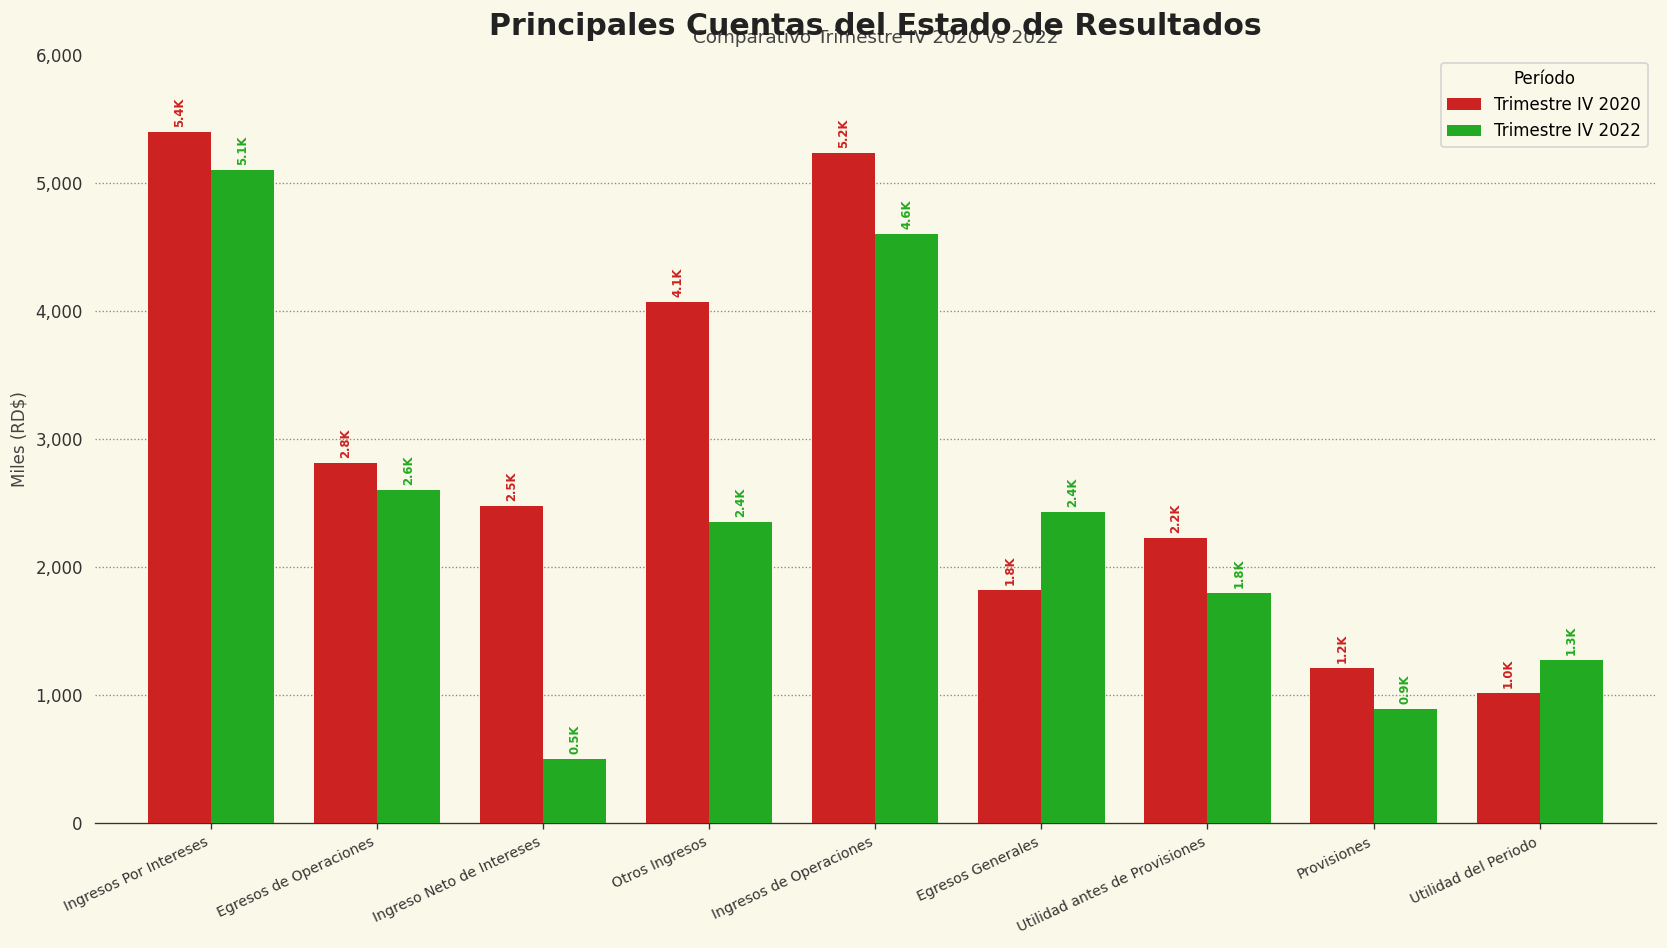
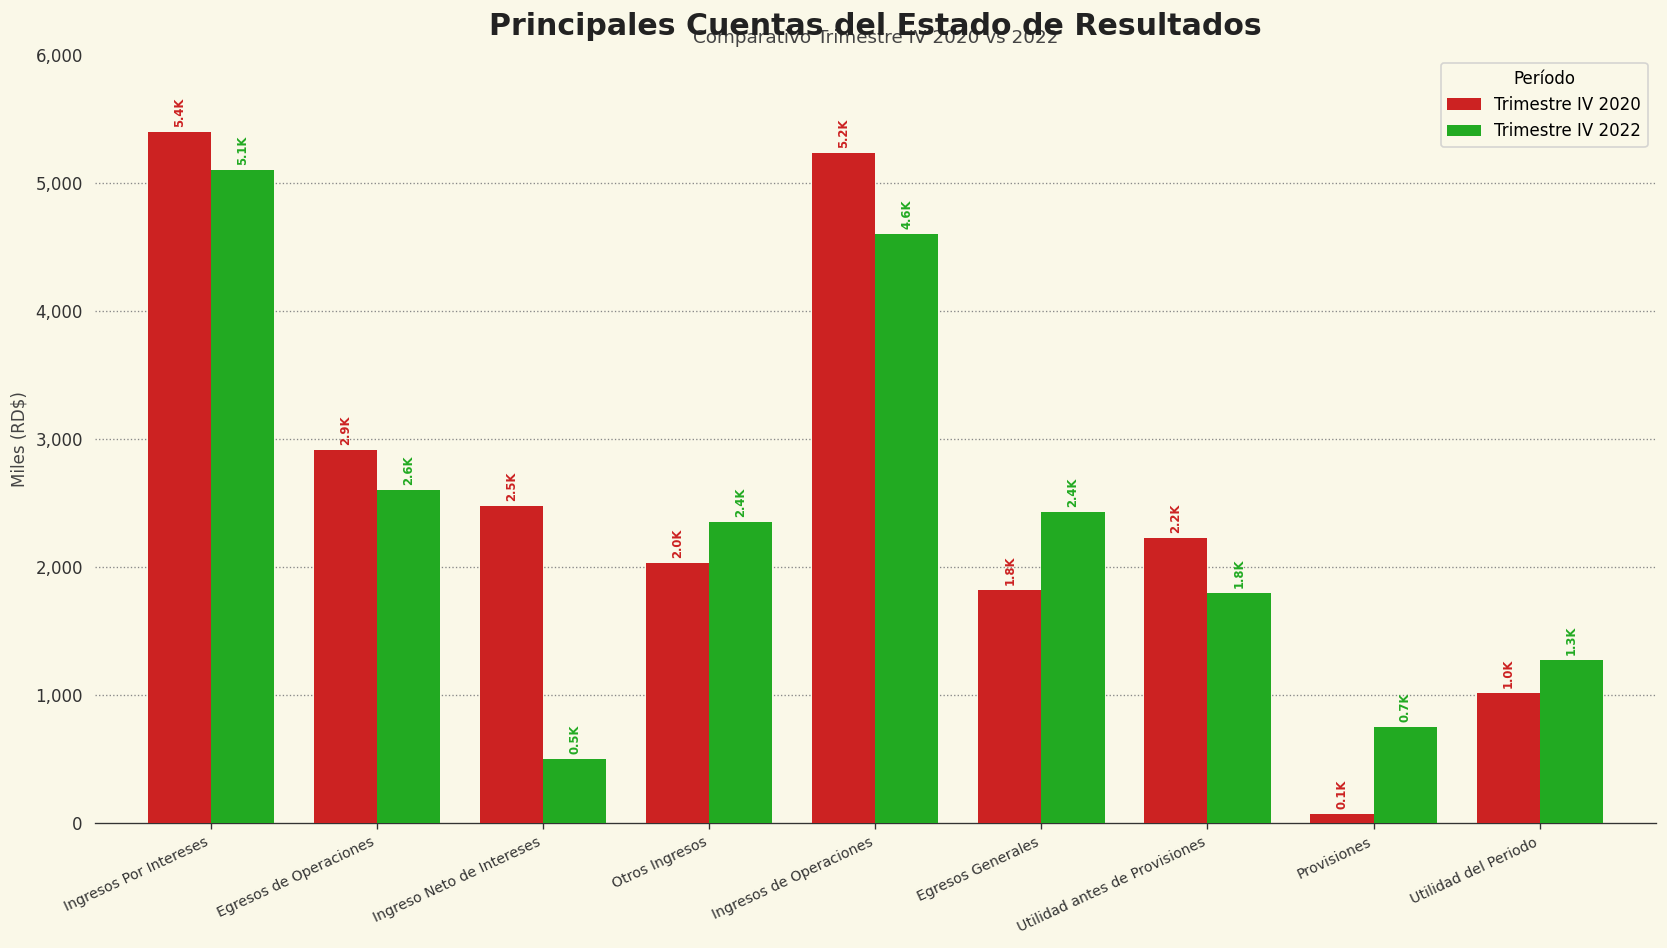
Trimestre IV 2020, Egresos de Operaciones: 2.8K -> 2.9K
Trimestre IV 2020, Otros Ingresos: 4.1K -> 2.0K
Trimestre IV 2020, Provisiones: 1.2K -> 0.1K
Trimestre IV 2022, Provisiones: 0.9K -> 0.7K
